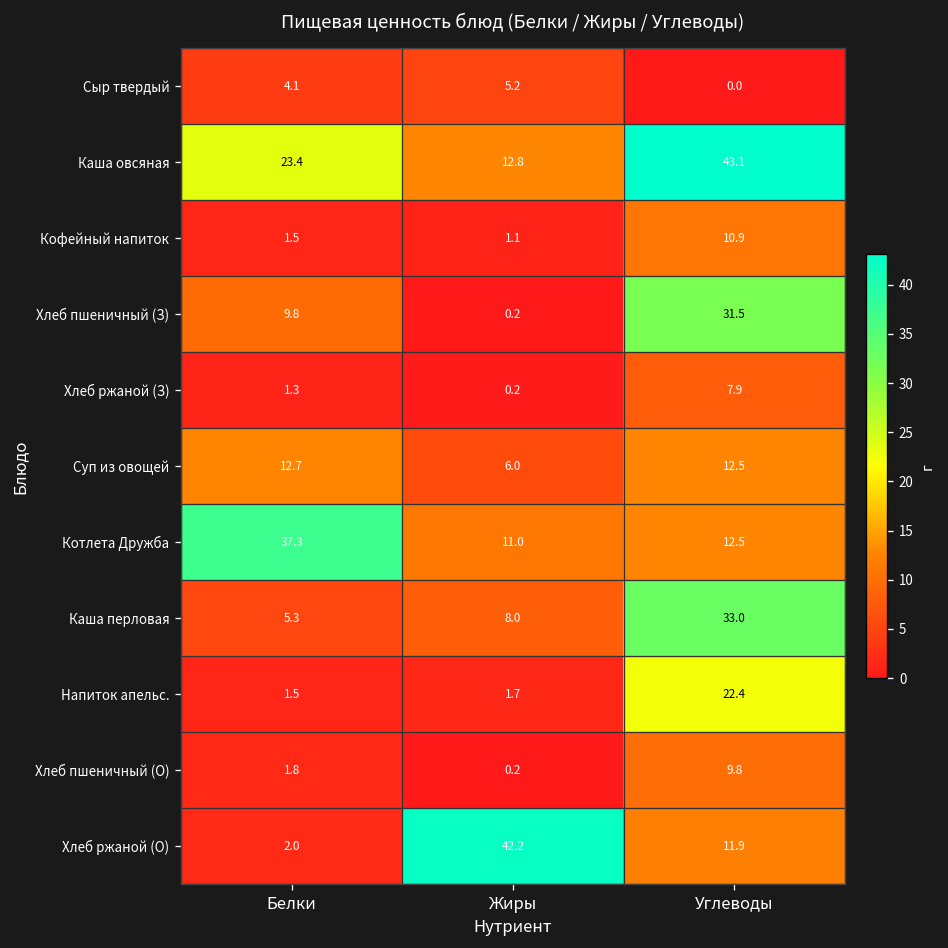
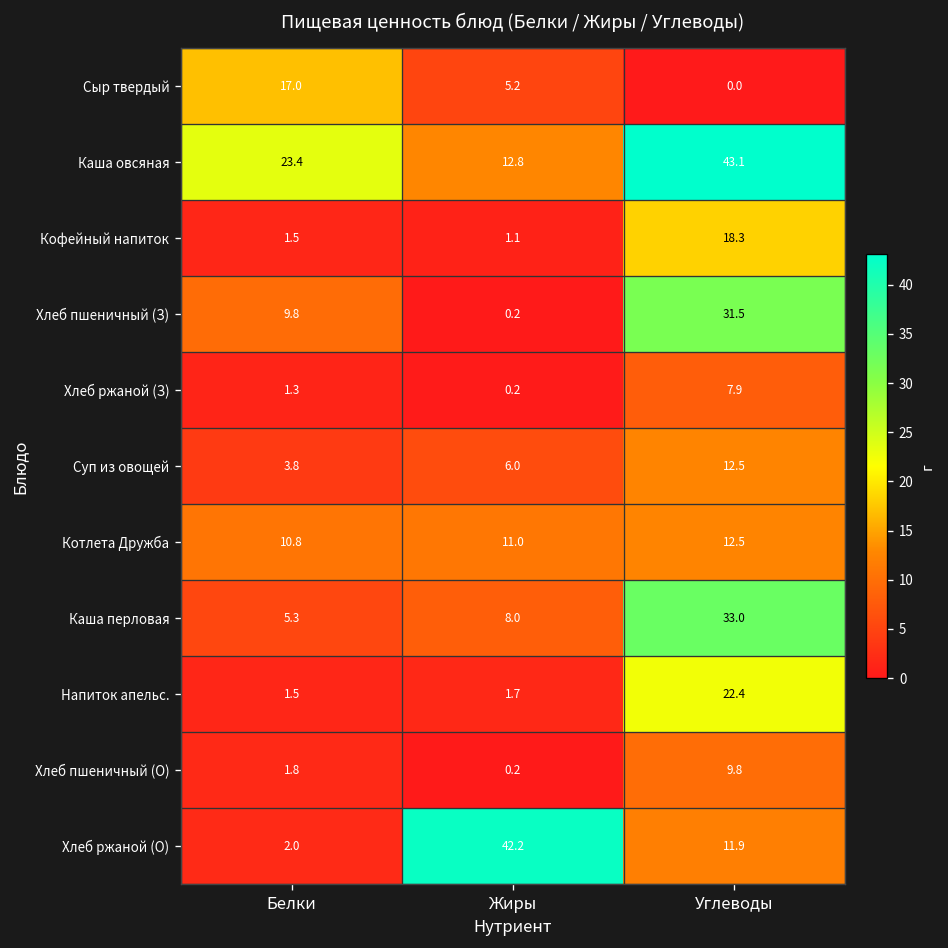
Сыр твердый, Белки: 4.1 -> 17.0
Кофейный напиток, Углеводы: 10.9 -> 18.3
Суп из овощей, Белки: 12.7 -> 3.8
Котлета Дружба, Белки: 37.3 -> 10.8
